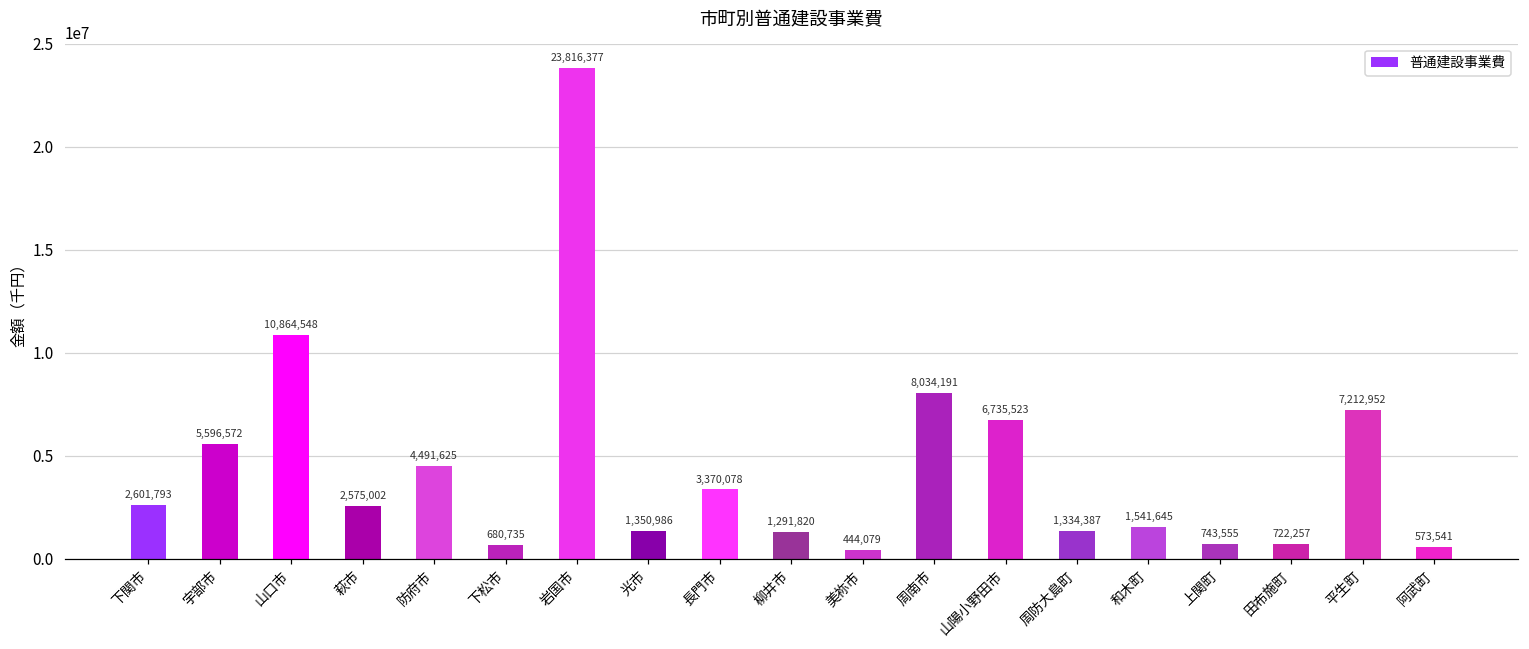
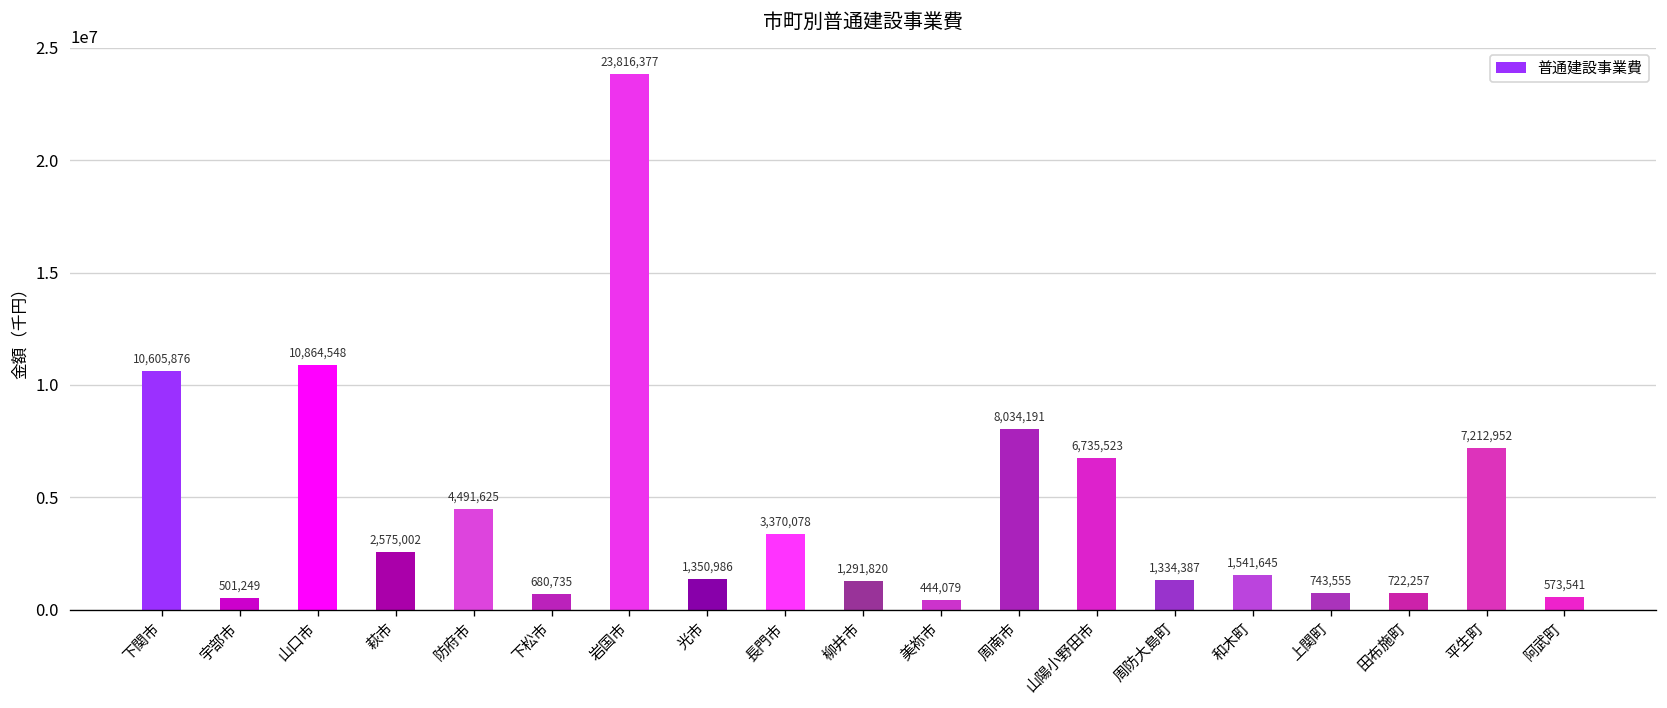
下関市: 2,601,793 -> 10,605,876
宇部市: 5,596,572 -> 501,249
